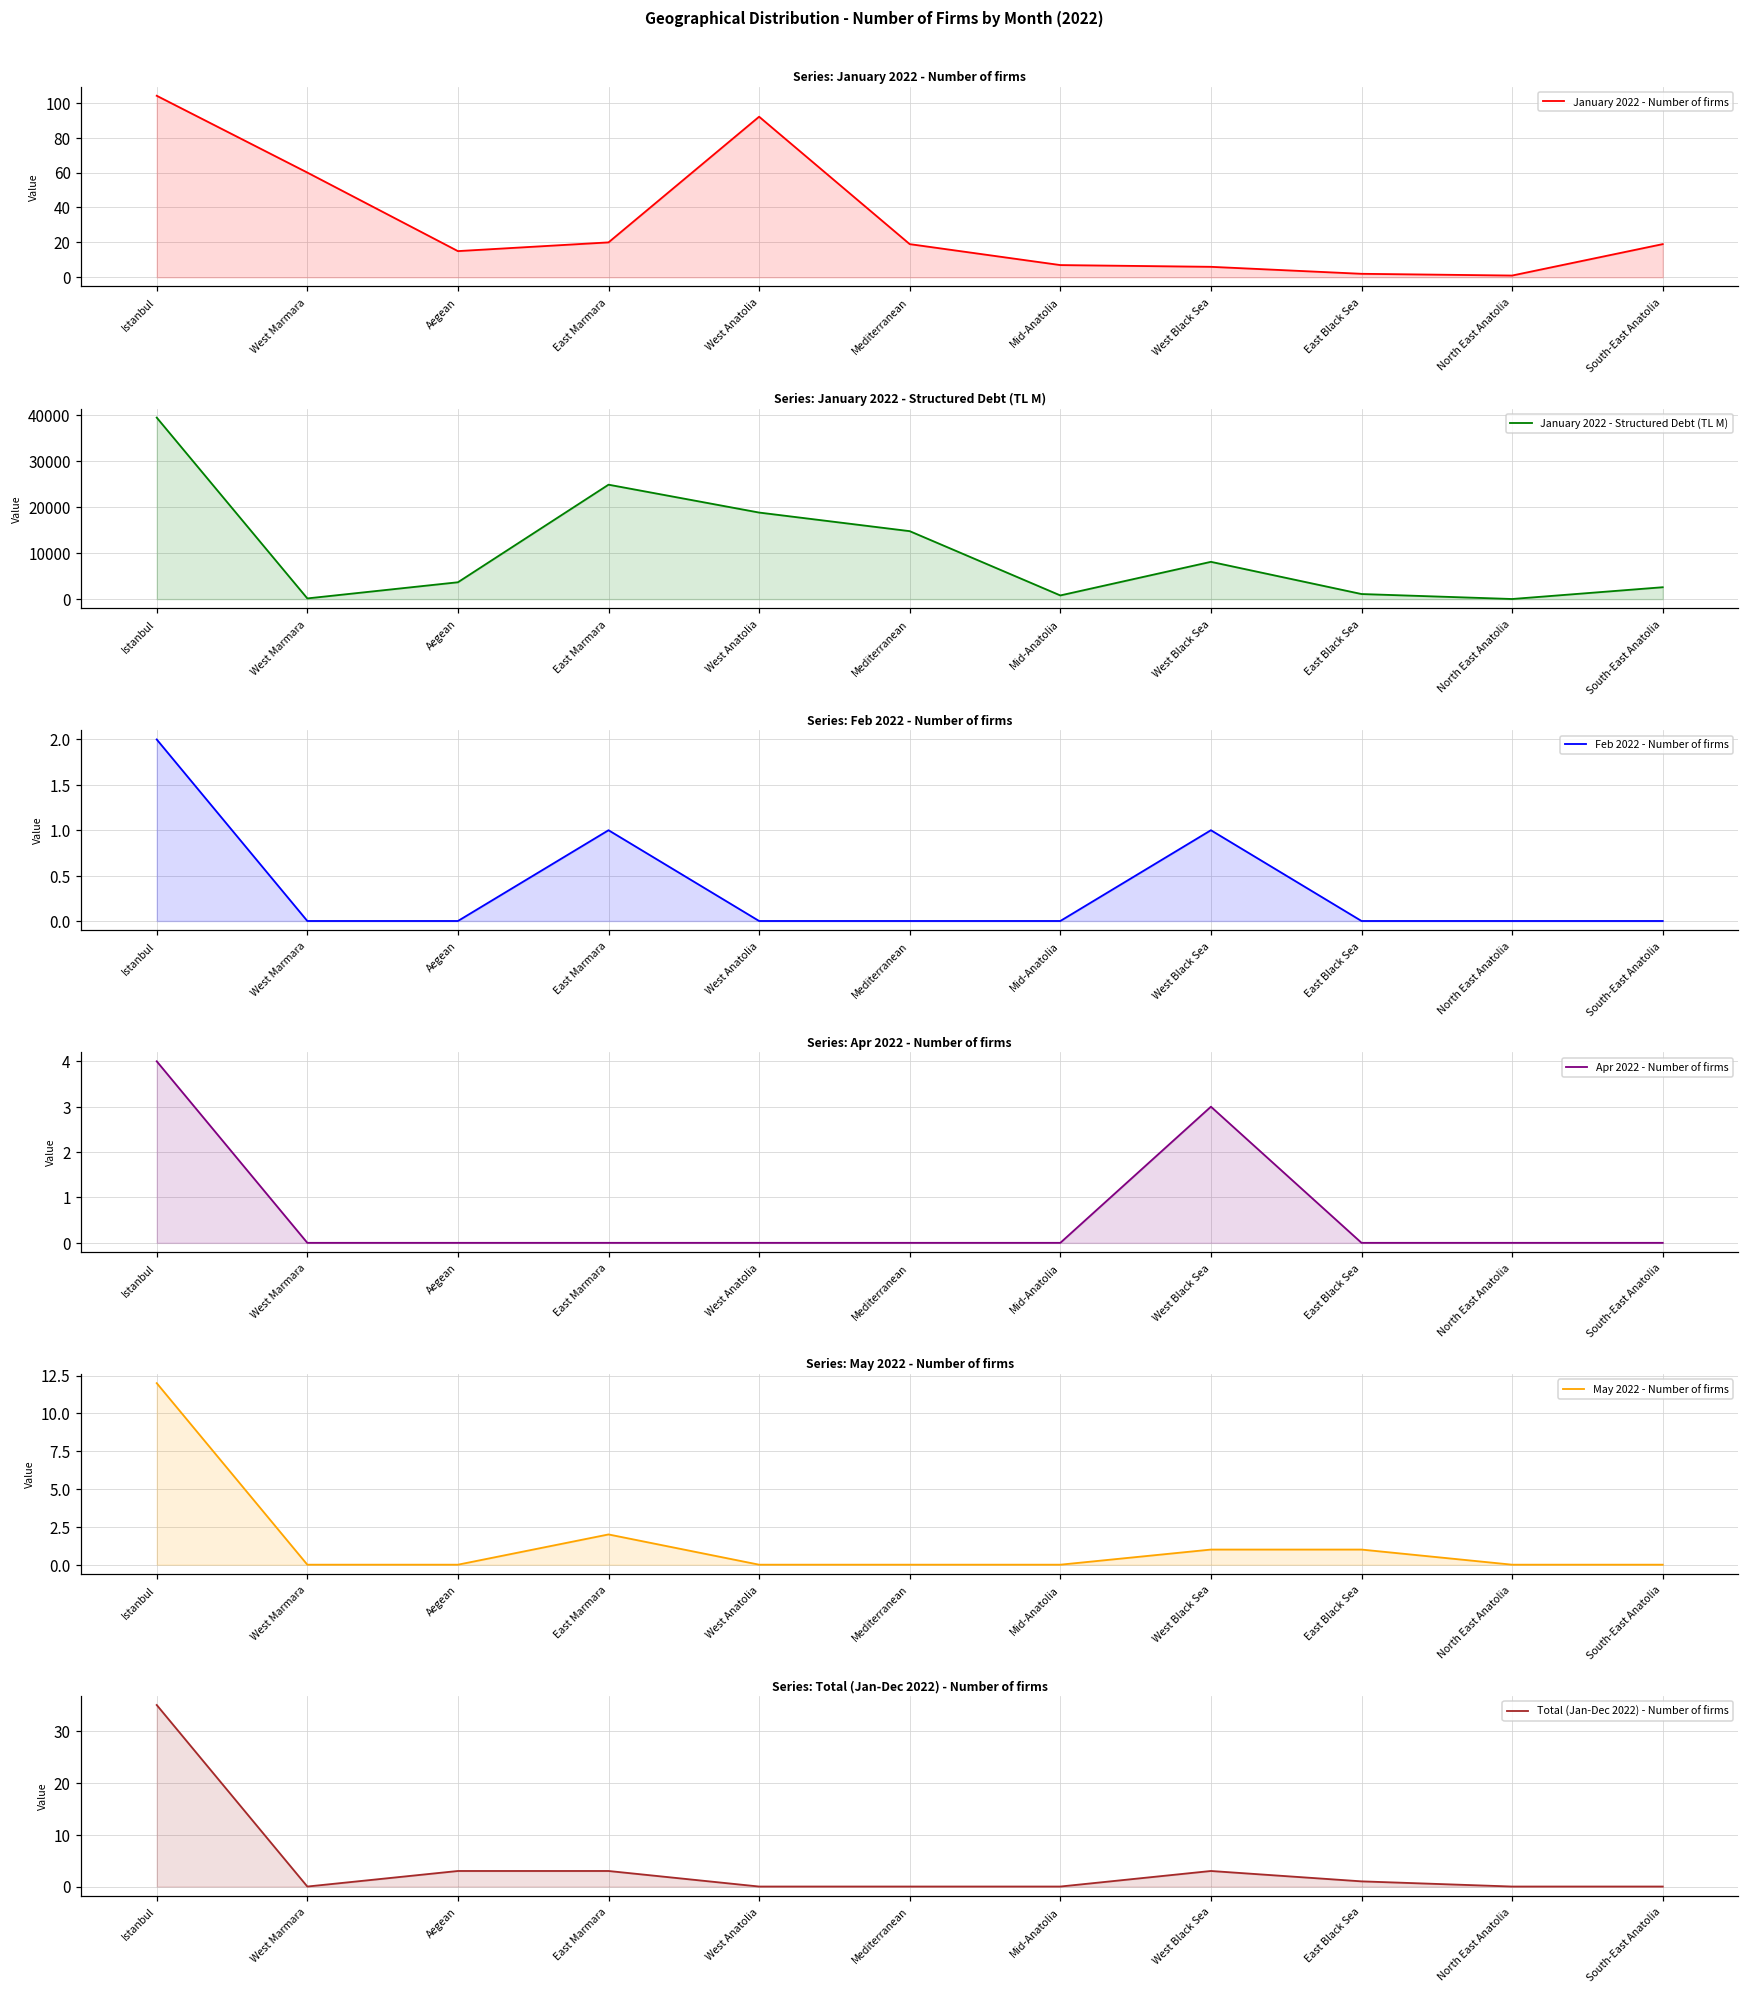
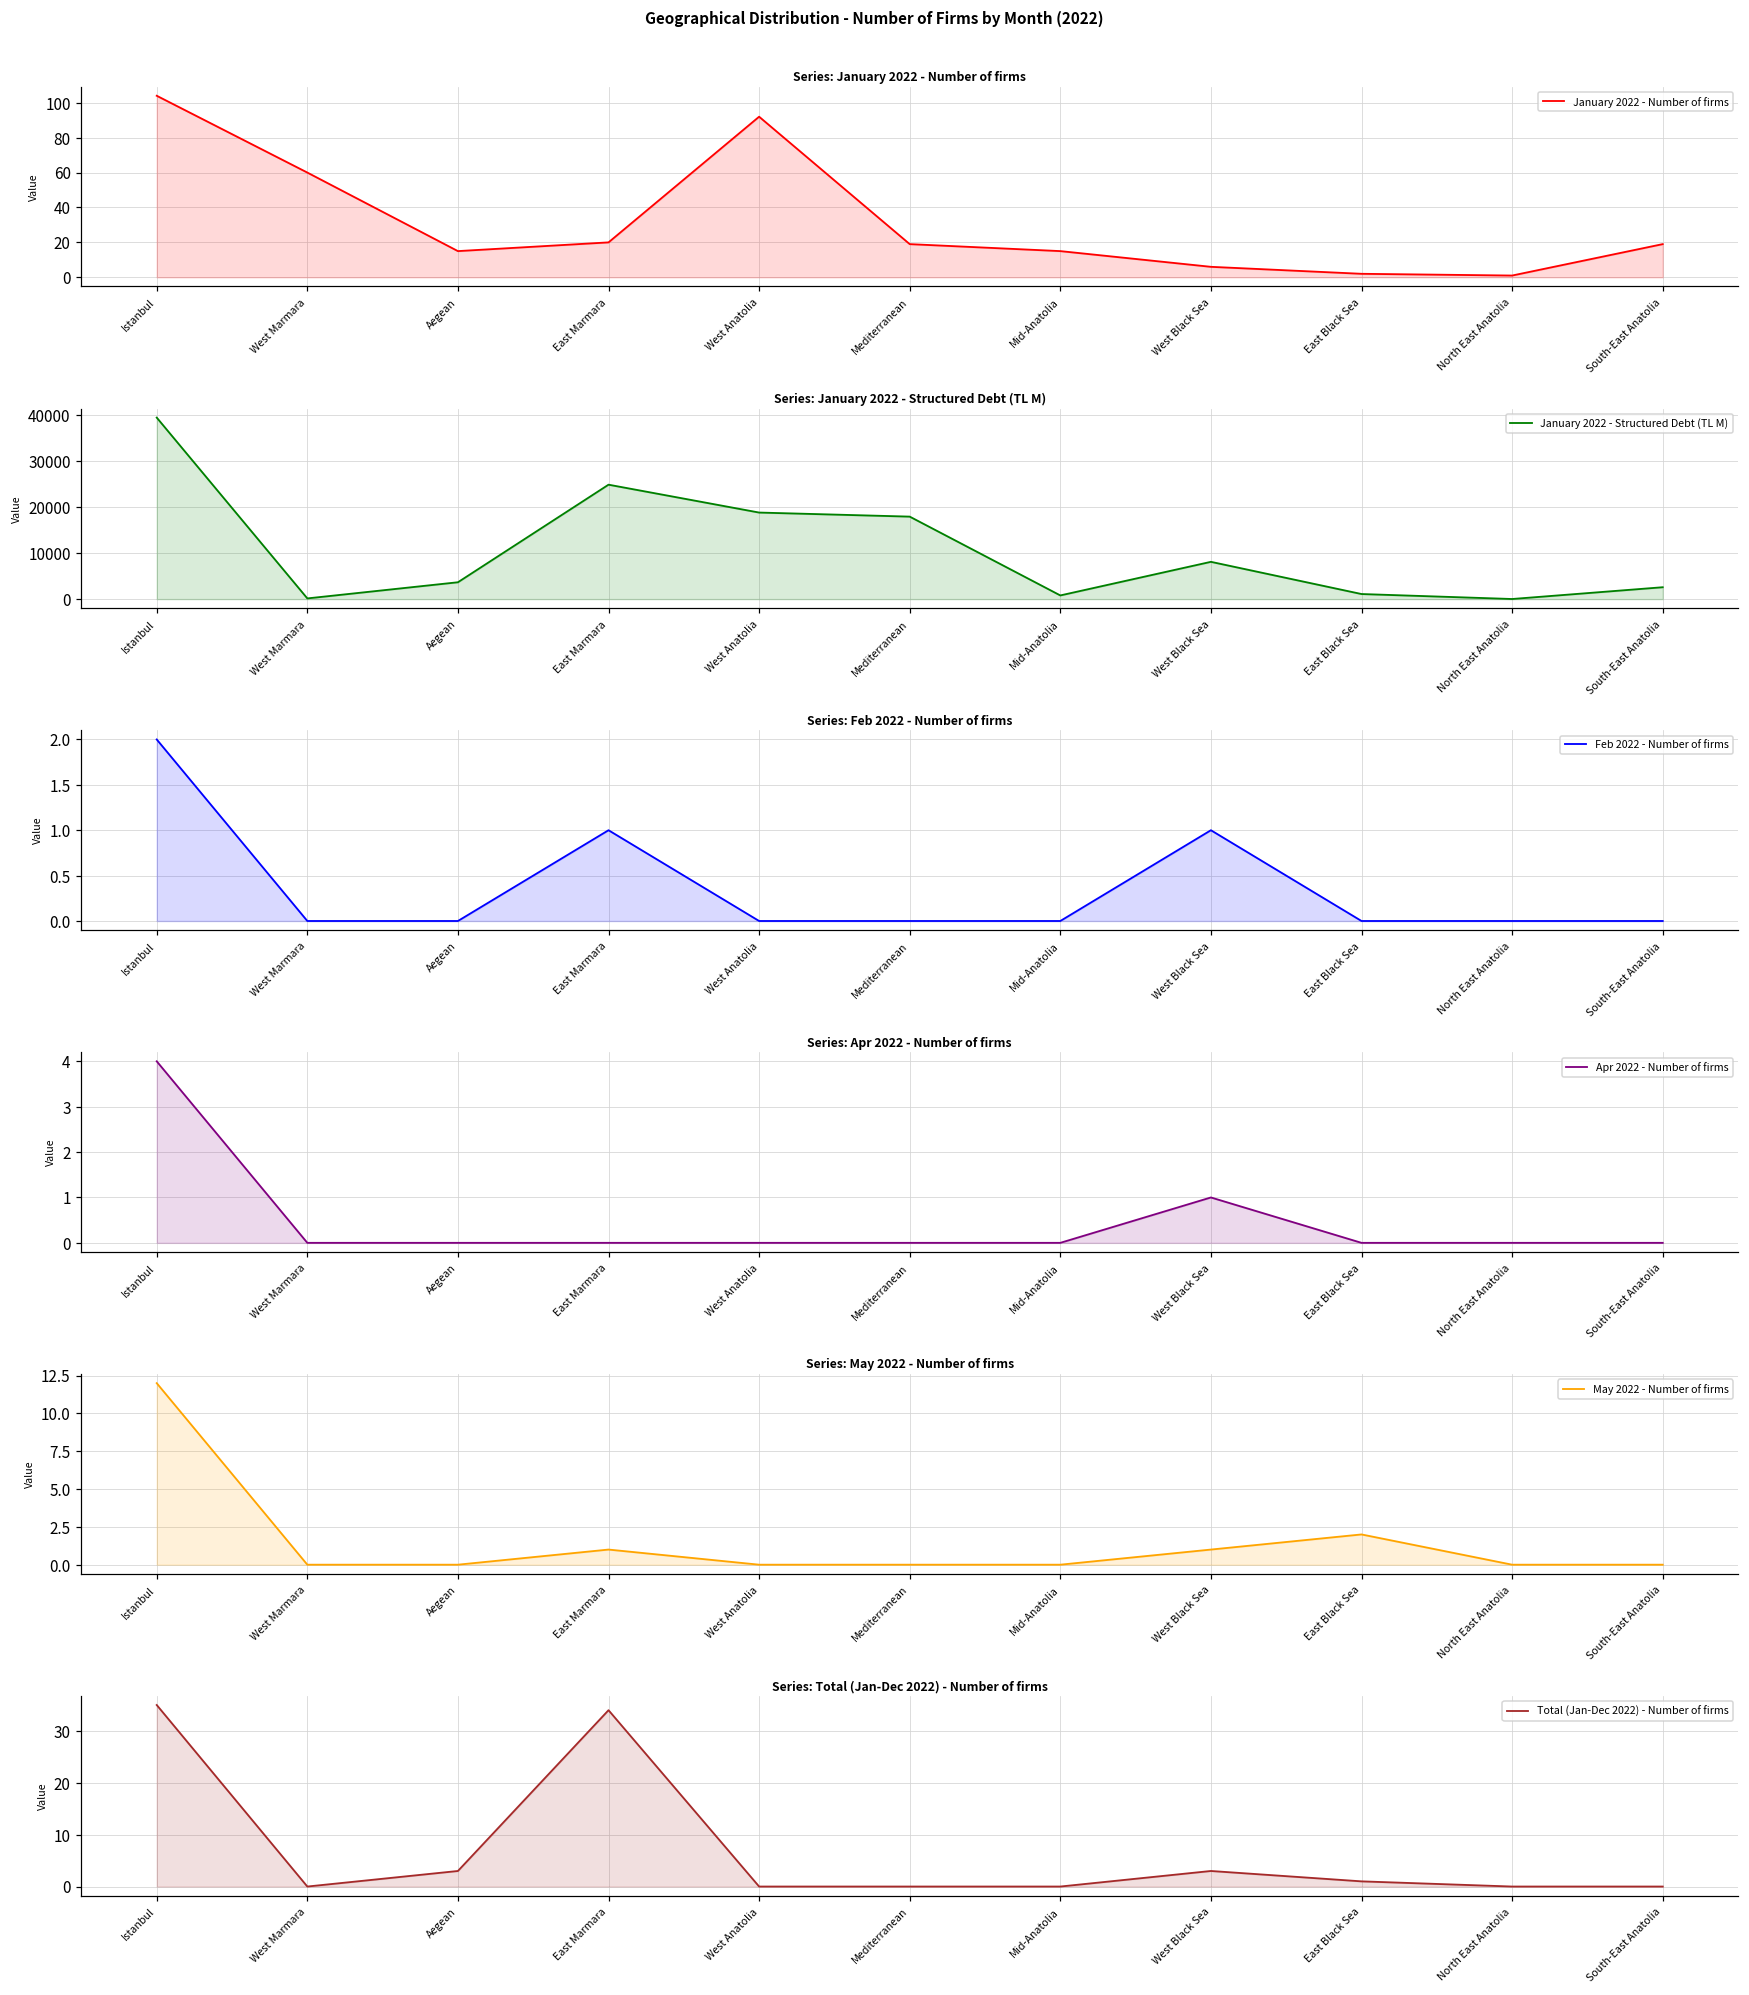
Series: January 2022 - Number of firms, Mid-Anatolia: 7 -> 15
Series: January 2022 - Structured Debt (TL M), Mediterranean: 15000 -> 18000
Series: Apr 2022 - Number of firms, West Black Sea: 3 -> 1
Series: May 2022 - Number of firms, East Marmara: 2 -> 1
Series: May 2022 - Number of firms, East Black Sea: 1 -> 2
Series: Total (Jan-Dec 2022) - Number of firms, East Marmara: 3 -> 34
